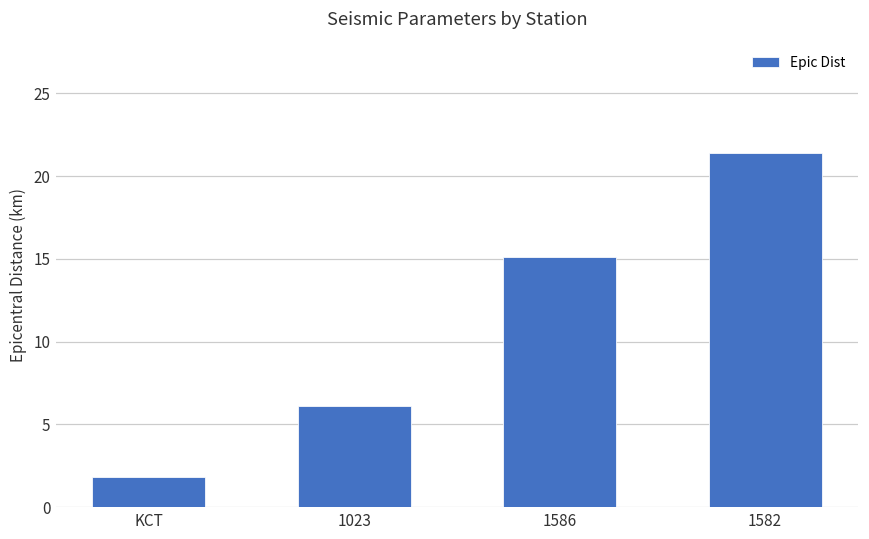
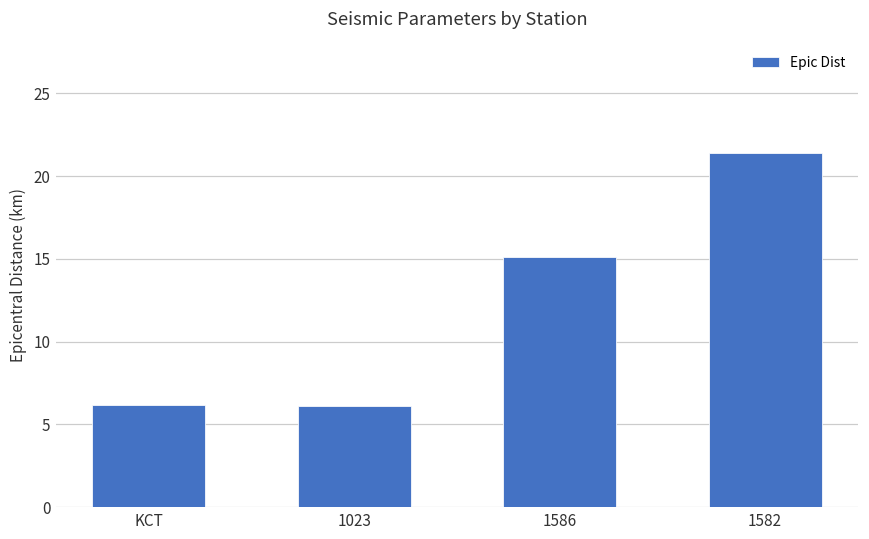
KCT: 1.8 -> 6.2
